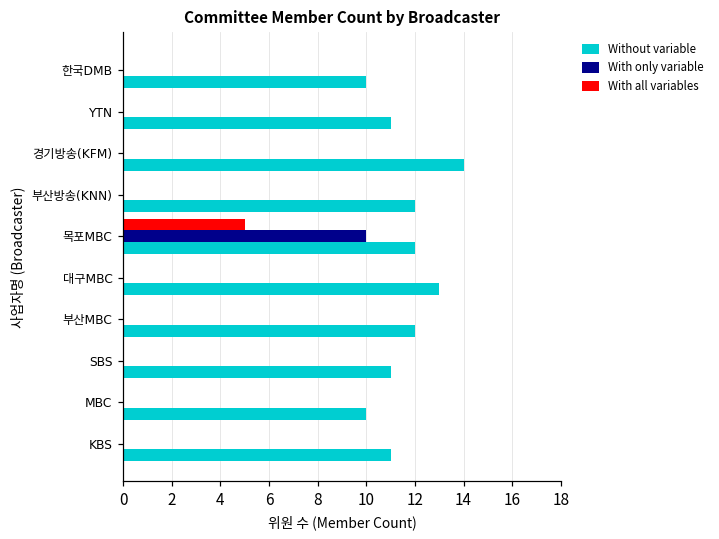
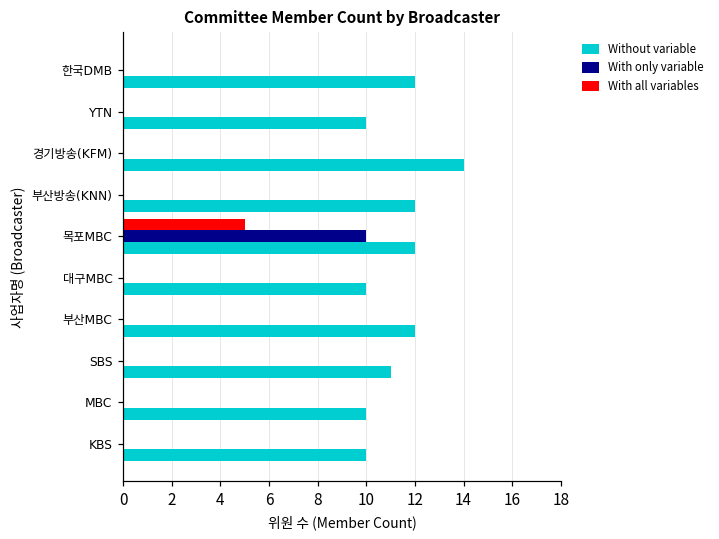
Without variable, 한국DMB: 10 -> 12
Without variable, YTN: 11 -> 10
Without variable, 대구MBC: 13 -> 10
Without variable, KBS: 11 -> 10
